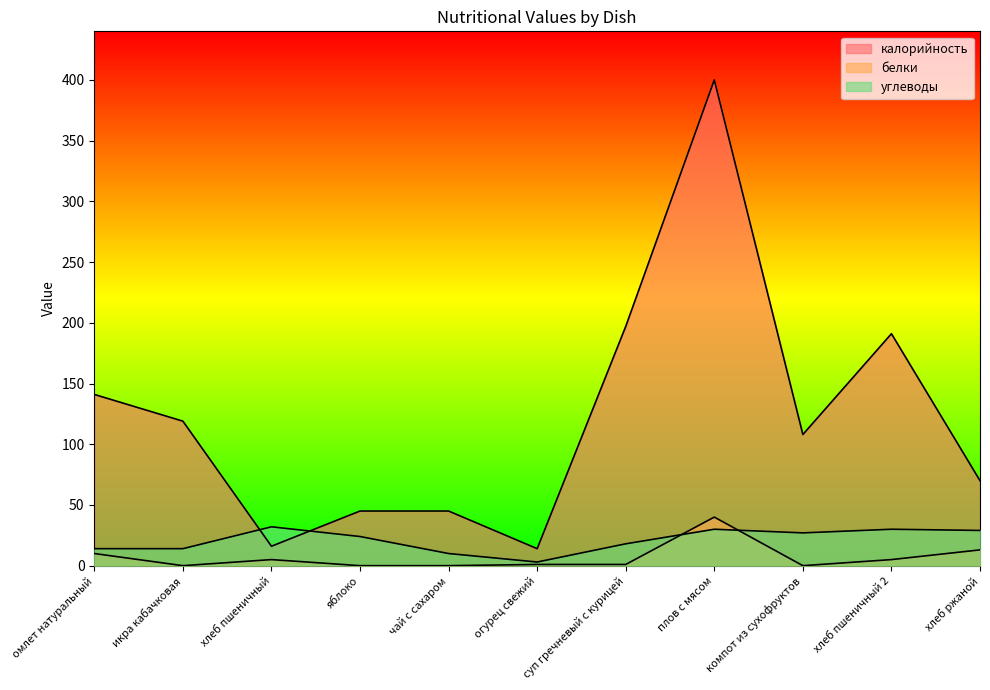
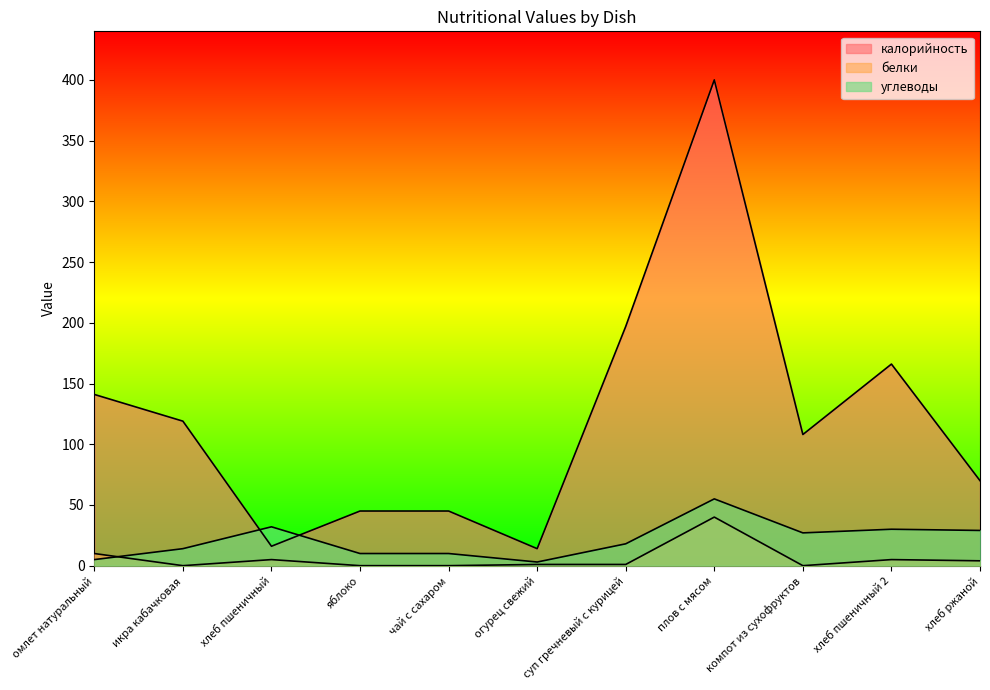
углеводы, омлет натуральный: 14 -> 5
углеводы, яблоко: 24 -> 10
углеводы, плов с мясом: 30 -> 55
калорийность, хлеб пшеничный 2: 191 -> 166
белки, хлеб ржаной: 13 -> 4
